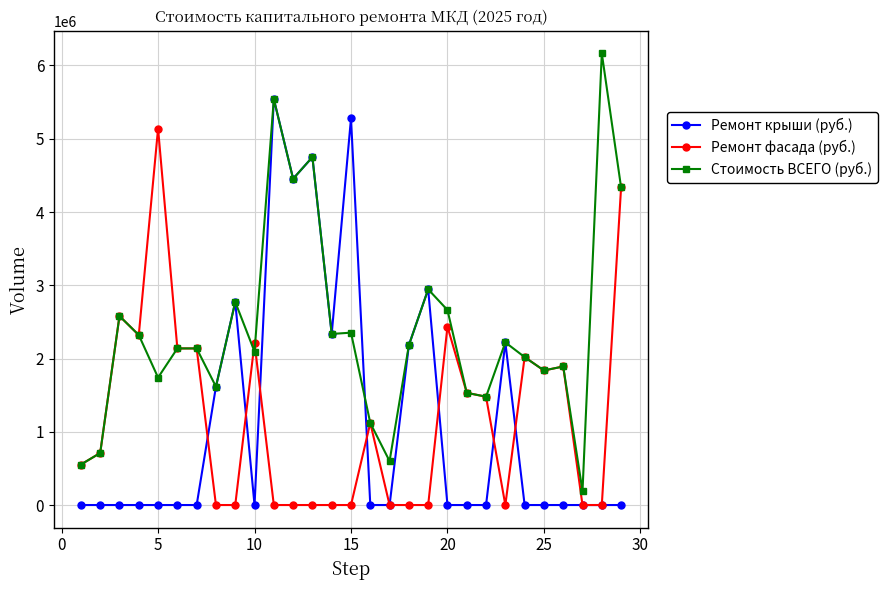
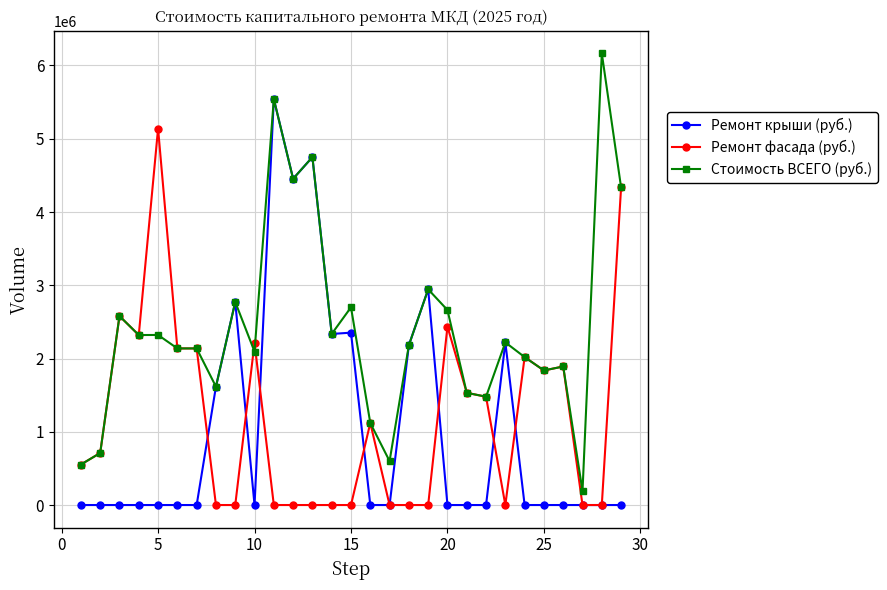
Стоимость ВСЕГО (руб.), 5: 1700000 -> 2300000
Ремонт крыши (руб.), 15: 5300000 -> 2400000
Стоимость ВСЕГО (руб.), 15: 2400000 -> 2700000
